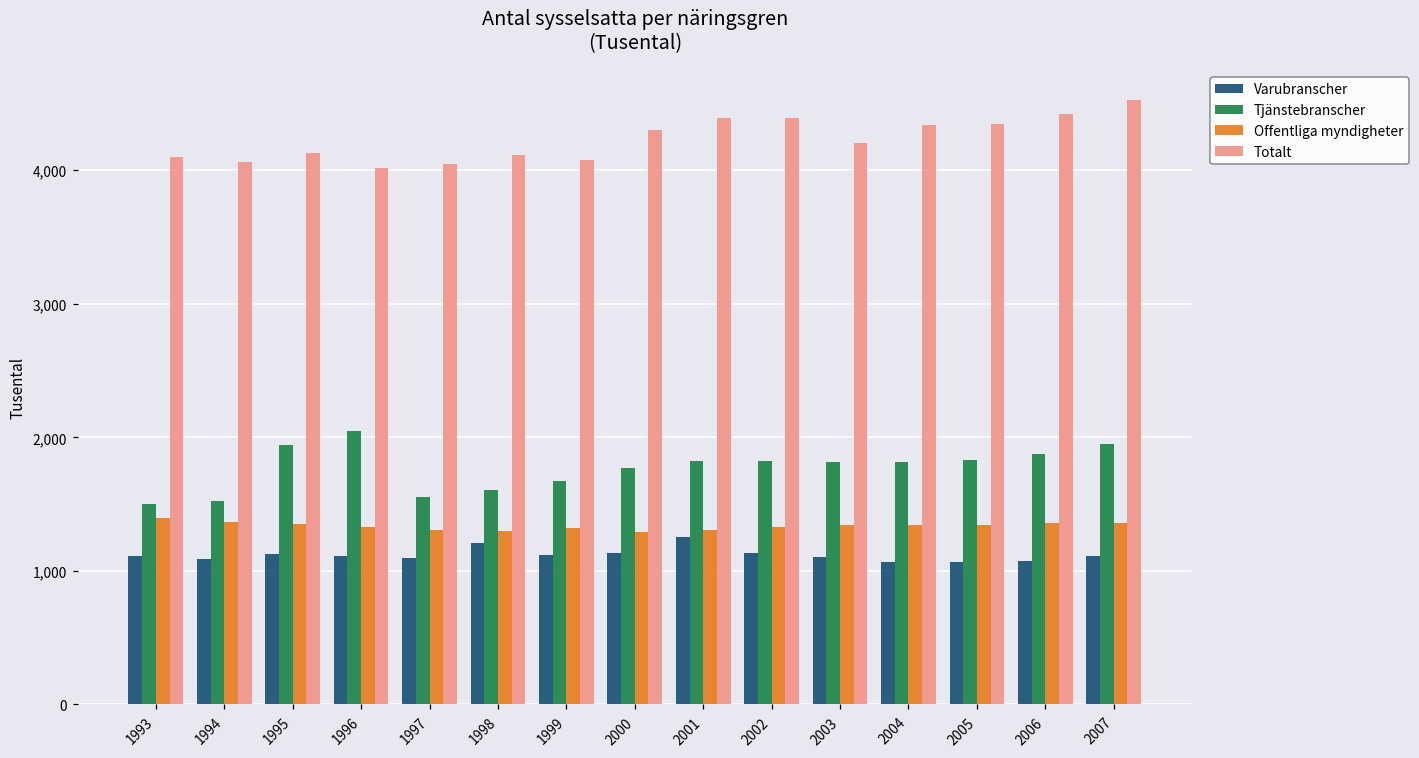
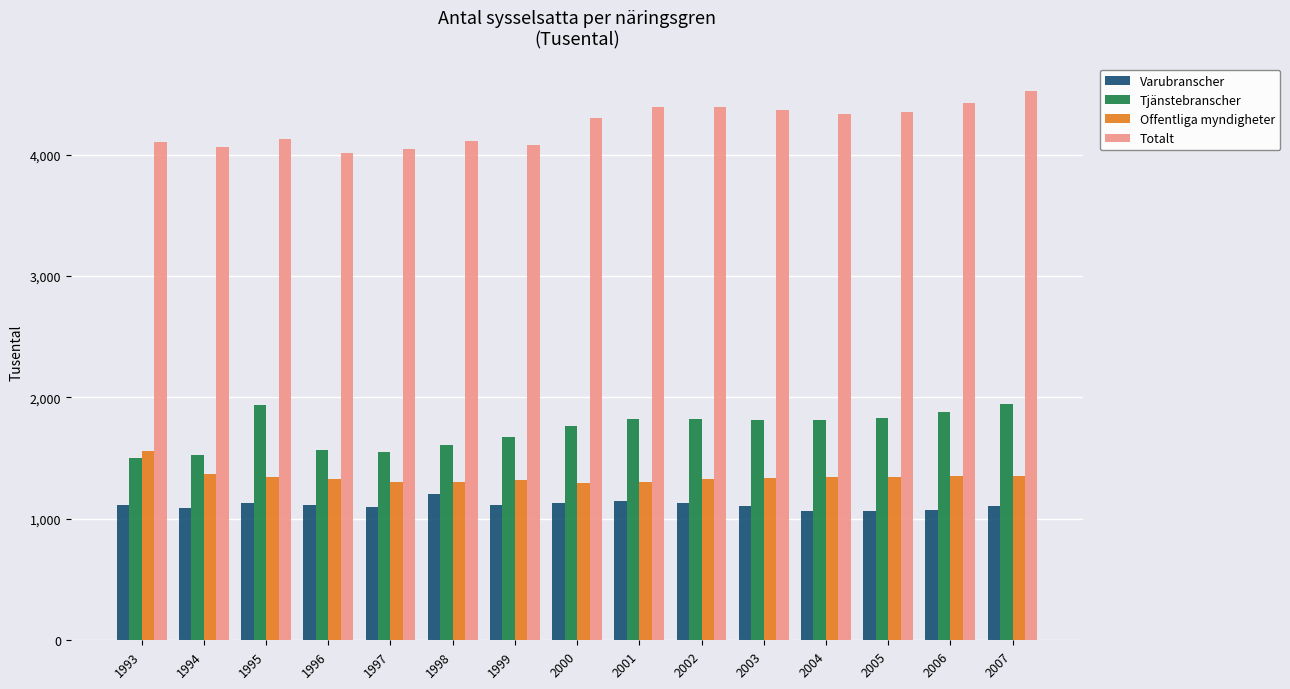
Offentliga myndigheter, 1993: 1,400 -> 1,560
Tjänstebranscher, 1996: 2,040 -> 1,570
Varubranscher, 2001: 1,250 -> 1,150
Totalt, 2003: 4,210 -> 4,370
